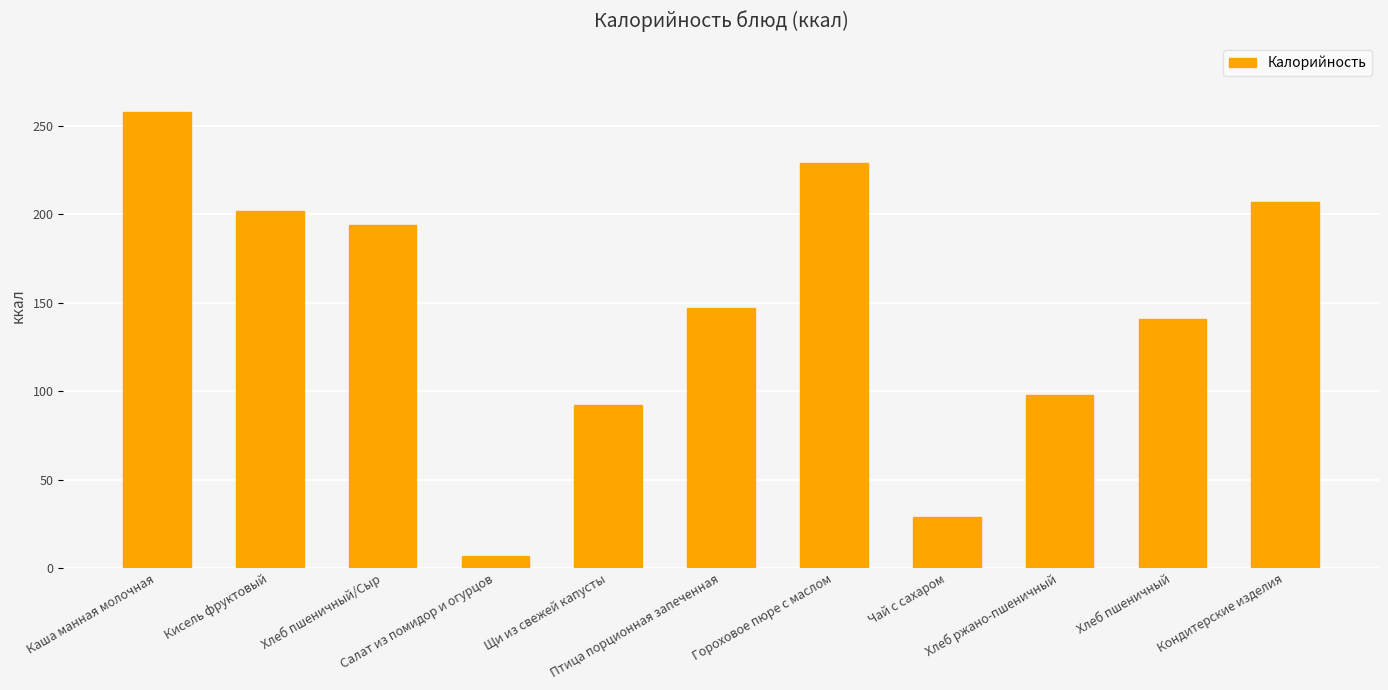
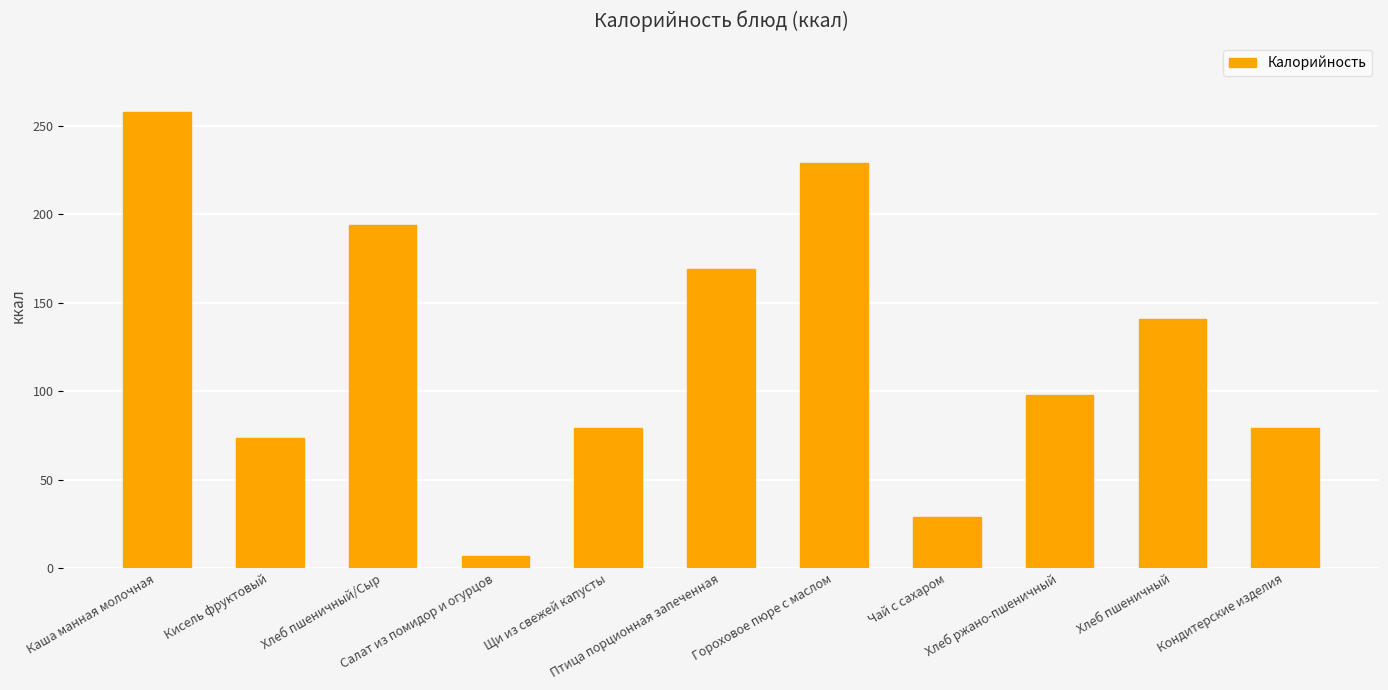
Кисель фруктовый: 202 -> 73
Щи из свежей капусты: 92 -> 79
Птица порционная запеченная: 147 -> 169
Кондитерские изделия: 207 -> 79
